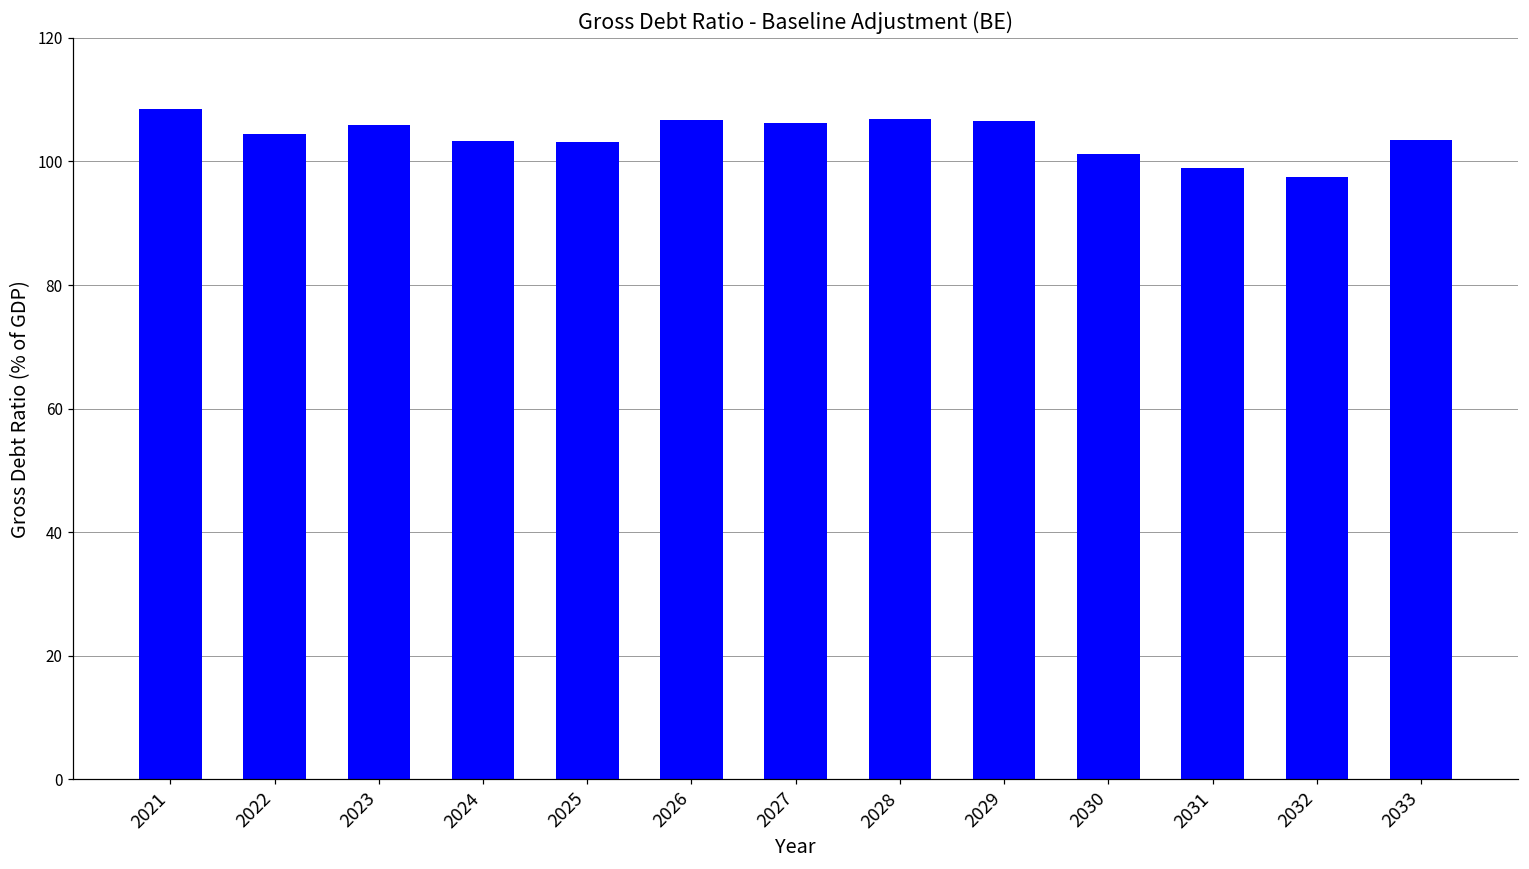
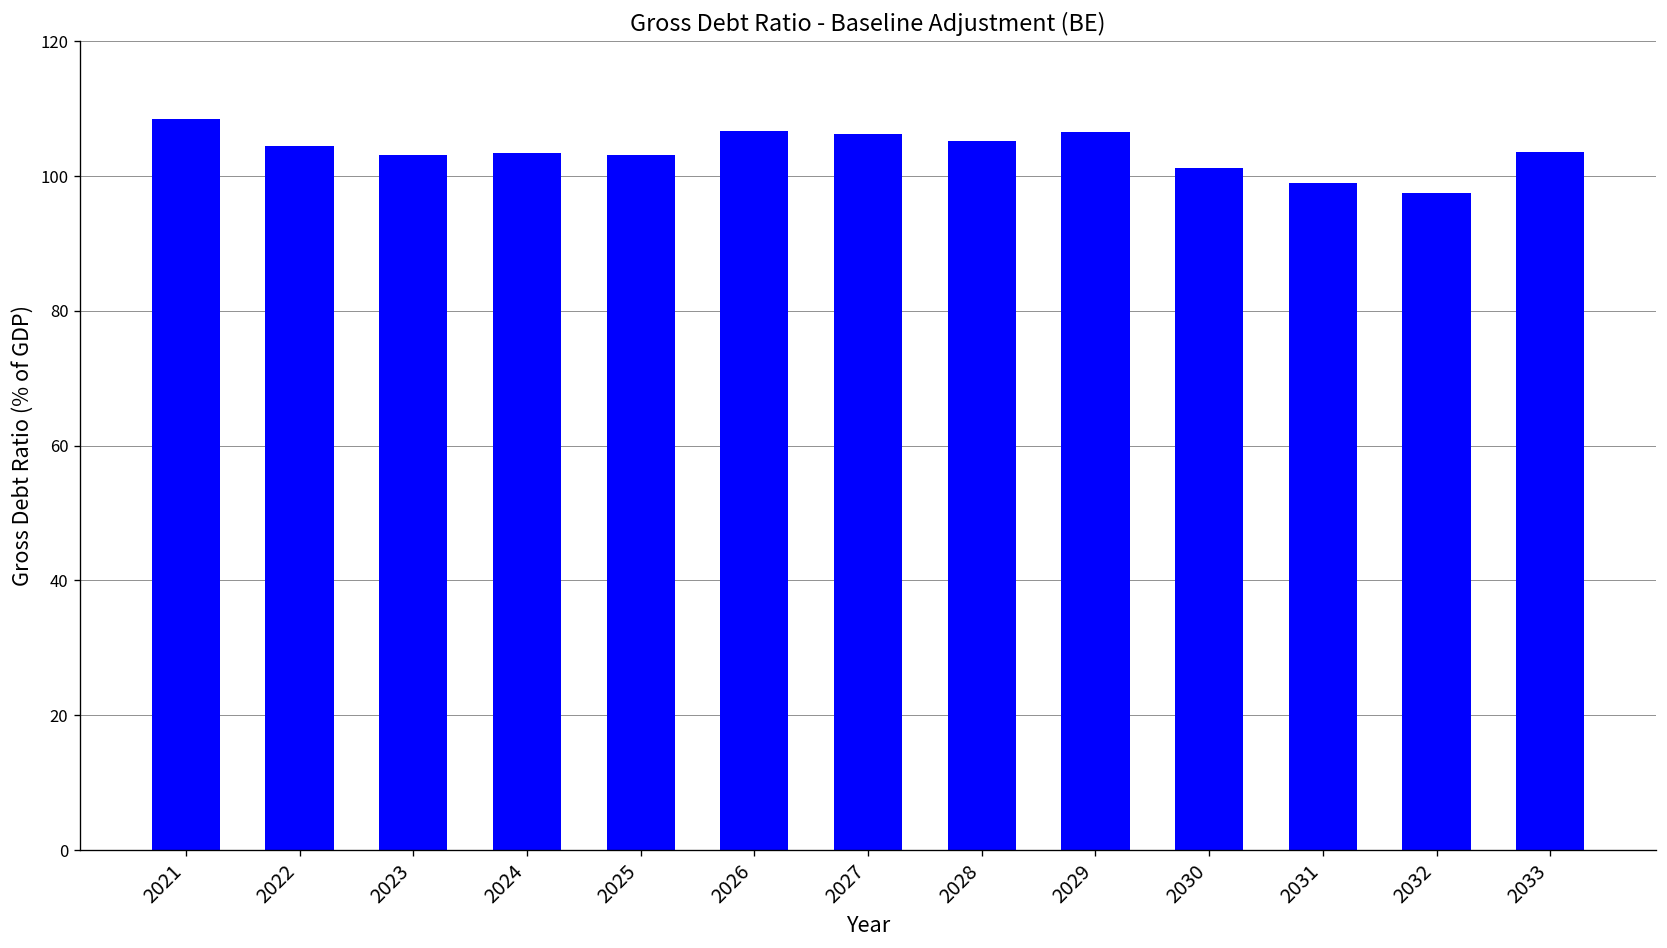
2023: 106 -> 103
2028: 107 -> 105
